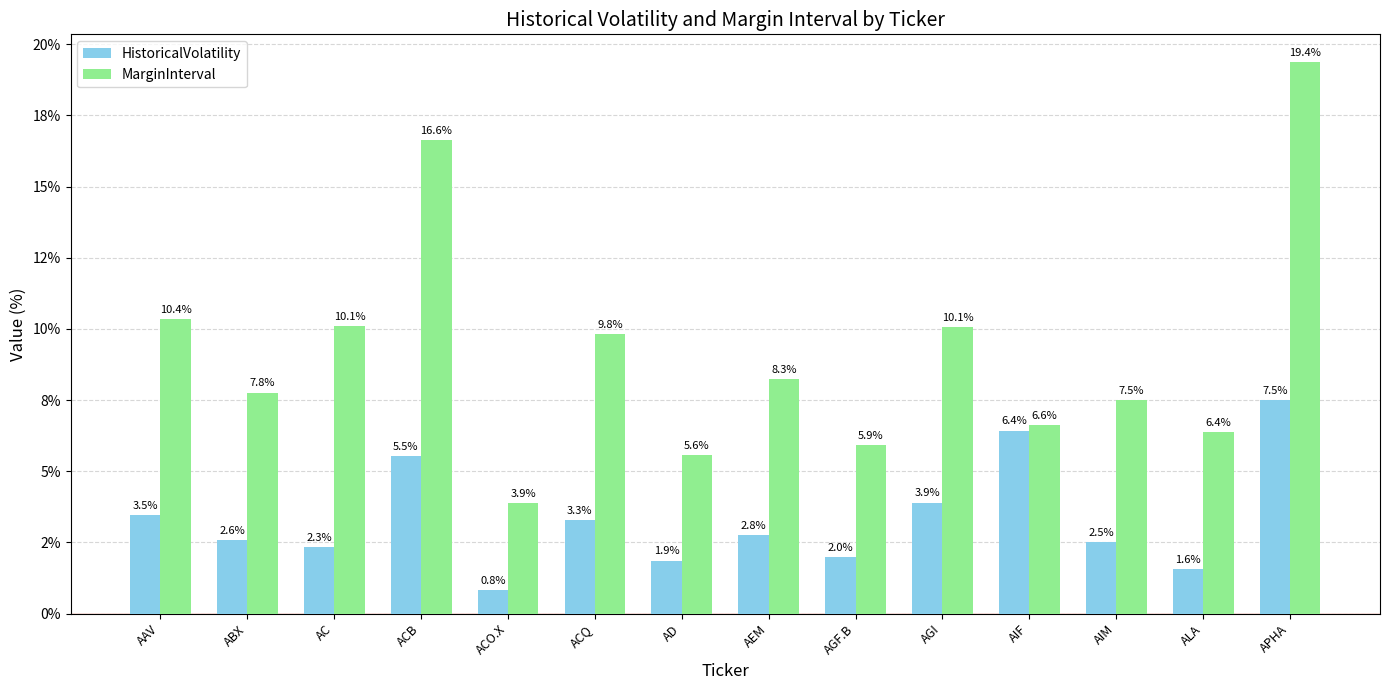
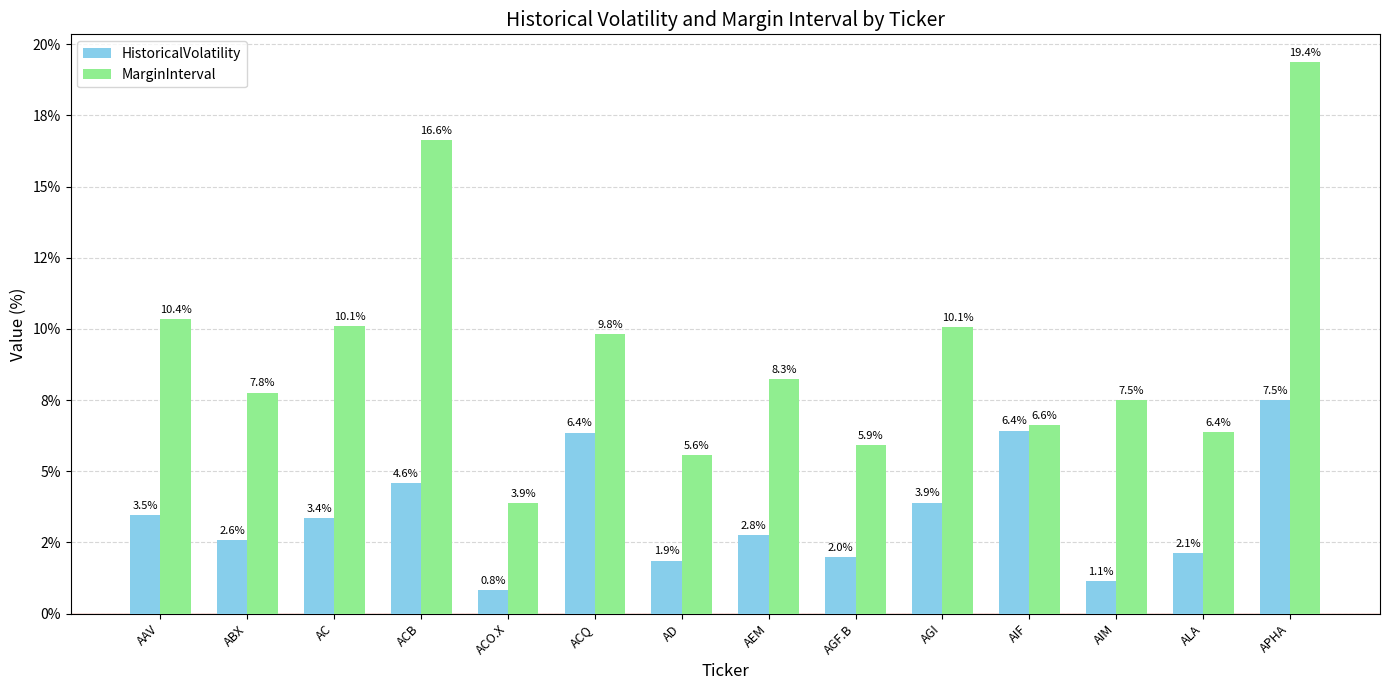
HistoricalVolatility, AC: 2.3% -> 3.4%
HistoricalVolatility, ACB: 5.5% -> 4.6%
HistoricalVolatility, ACQ: 3.3% -> 6.4%
HistoricalVolatility, AIM: 2.5% -> 1.1%
HistoricalVolatility, ALA: 1.6% -> 2.1%
